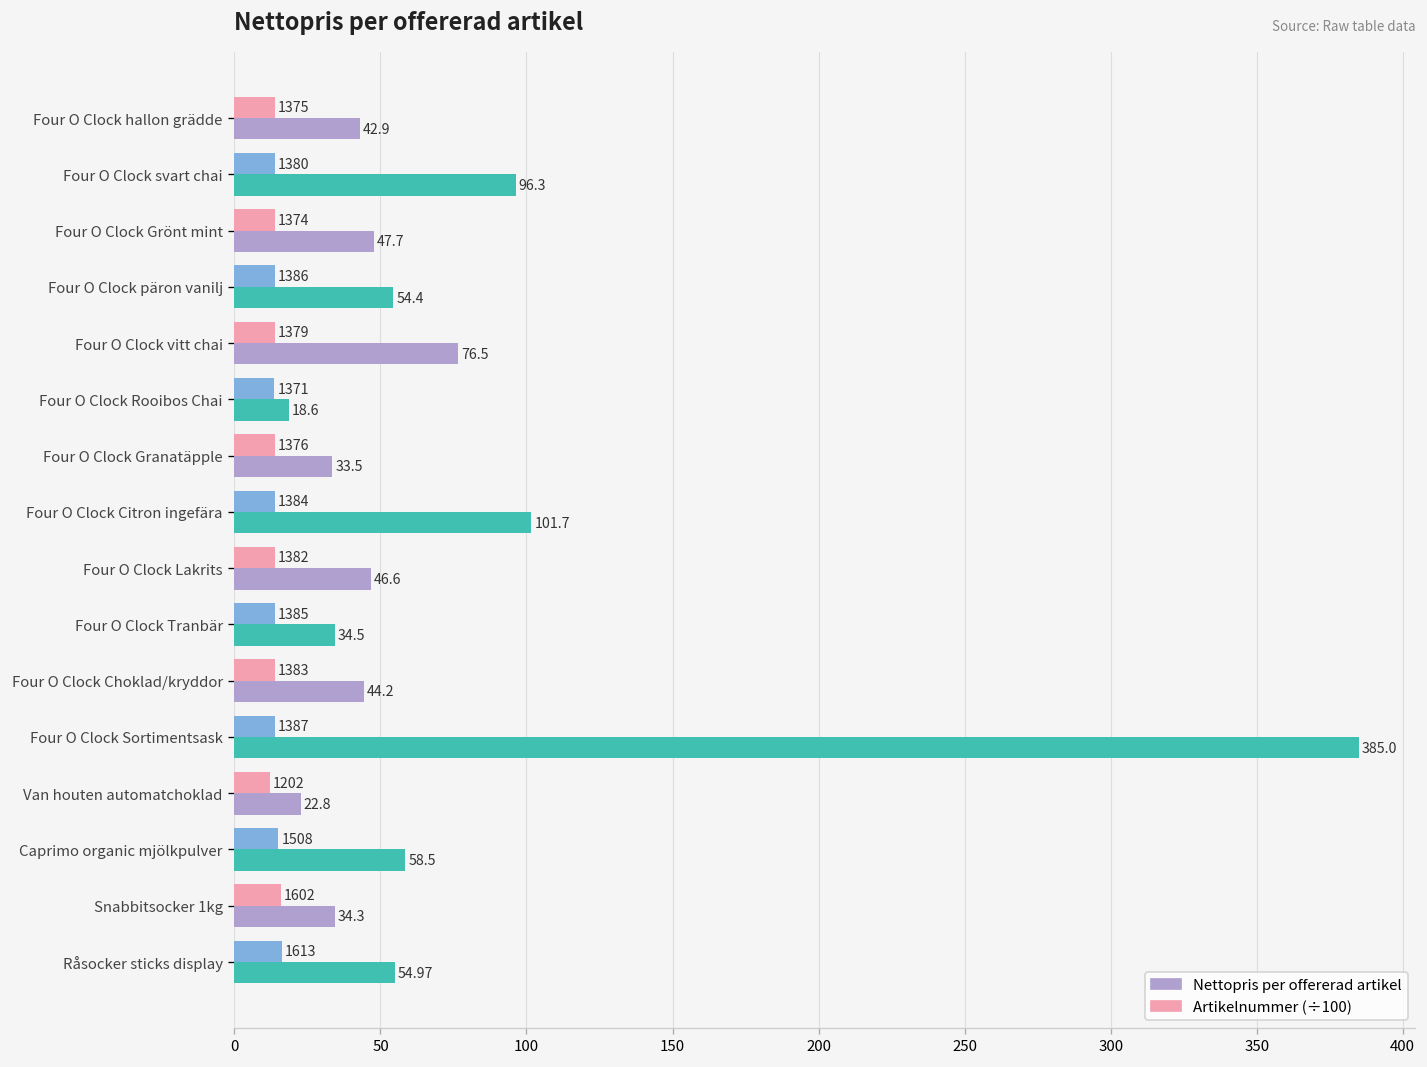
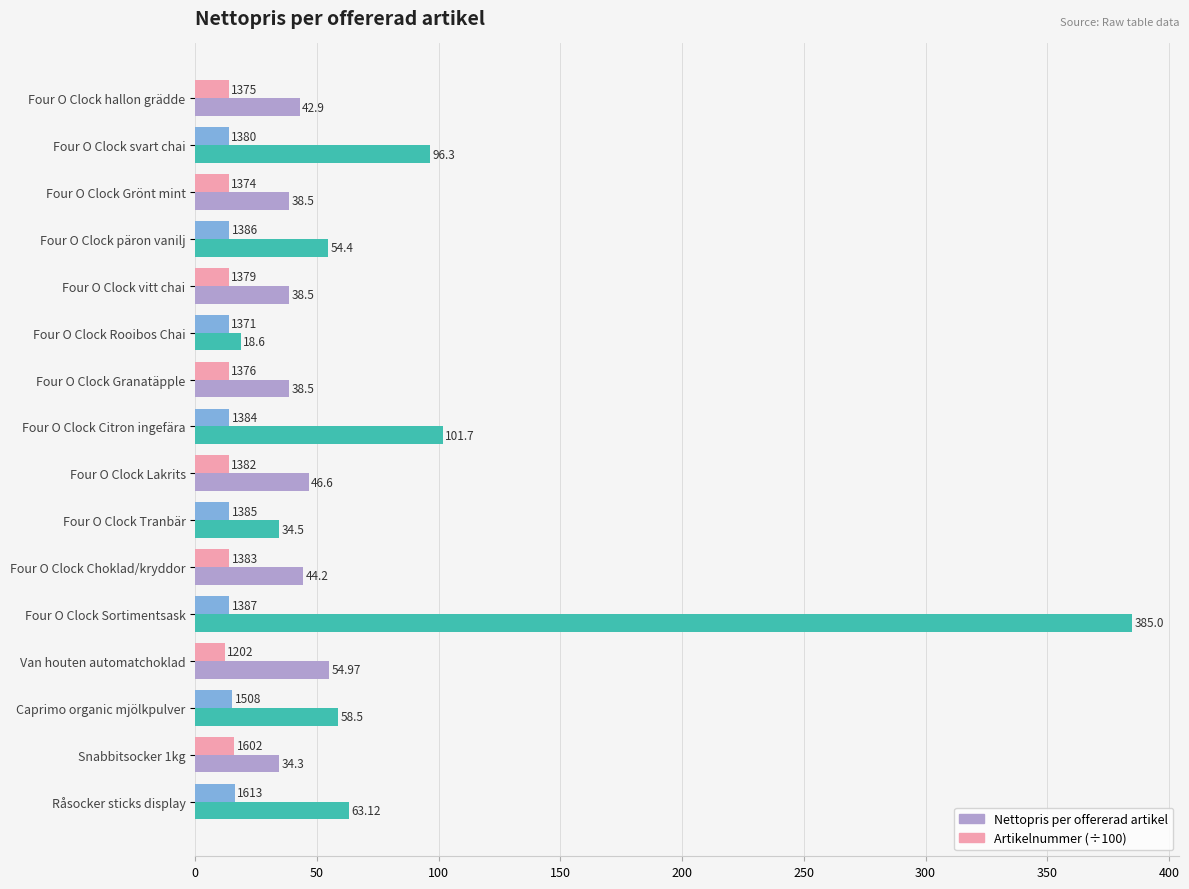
Nettopris per offererad artikel, Four O Clock Grönt mint: 47.7 -> 38.5
Nettopris per offererad artikel, Four O Clock vitt chai: 76.5 -> 38.5
Nettopris per offererad artikel, Four O Clock Granatäpple: 33.5 -> 38.5
Nettopris per offererad artikel, Van houten automatchoklad: 22.8 -> 54.97
Nettopris per offererad artikel, Råsocker sticks display: 54.97 -> 63.12
